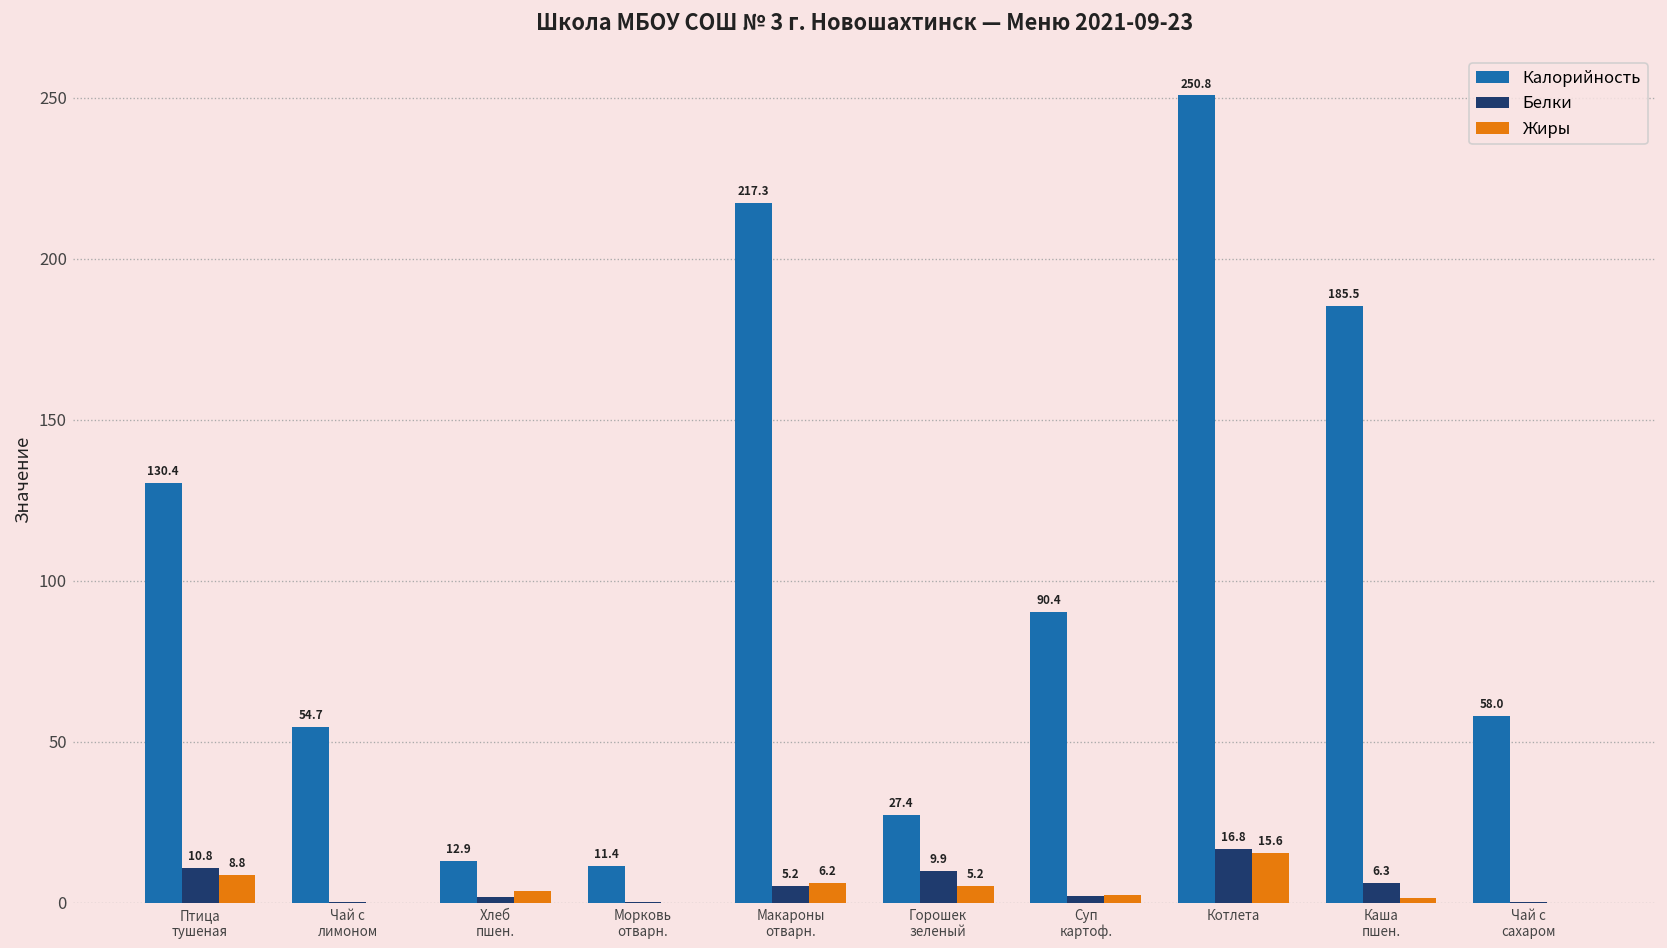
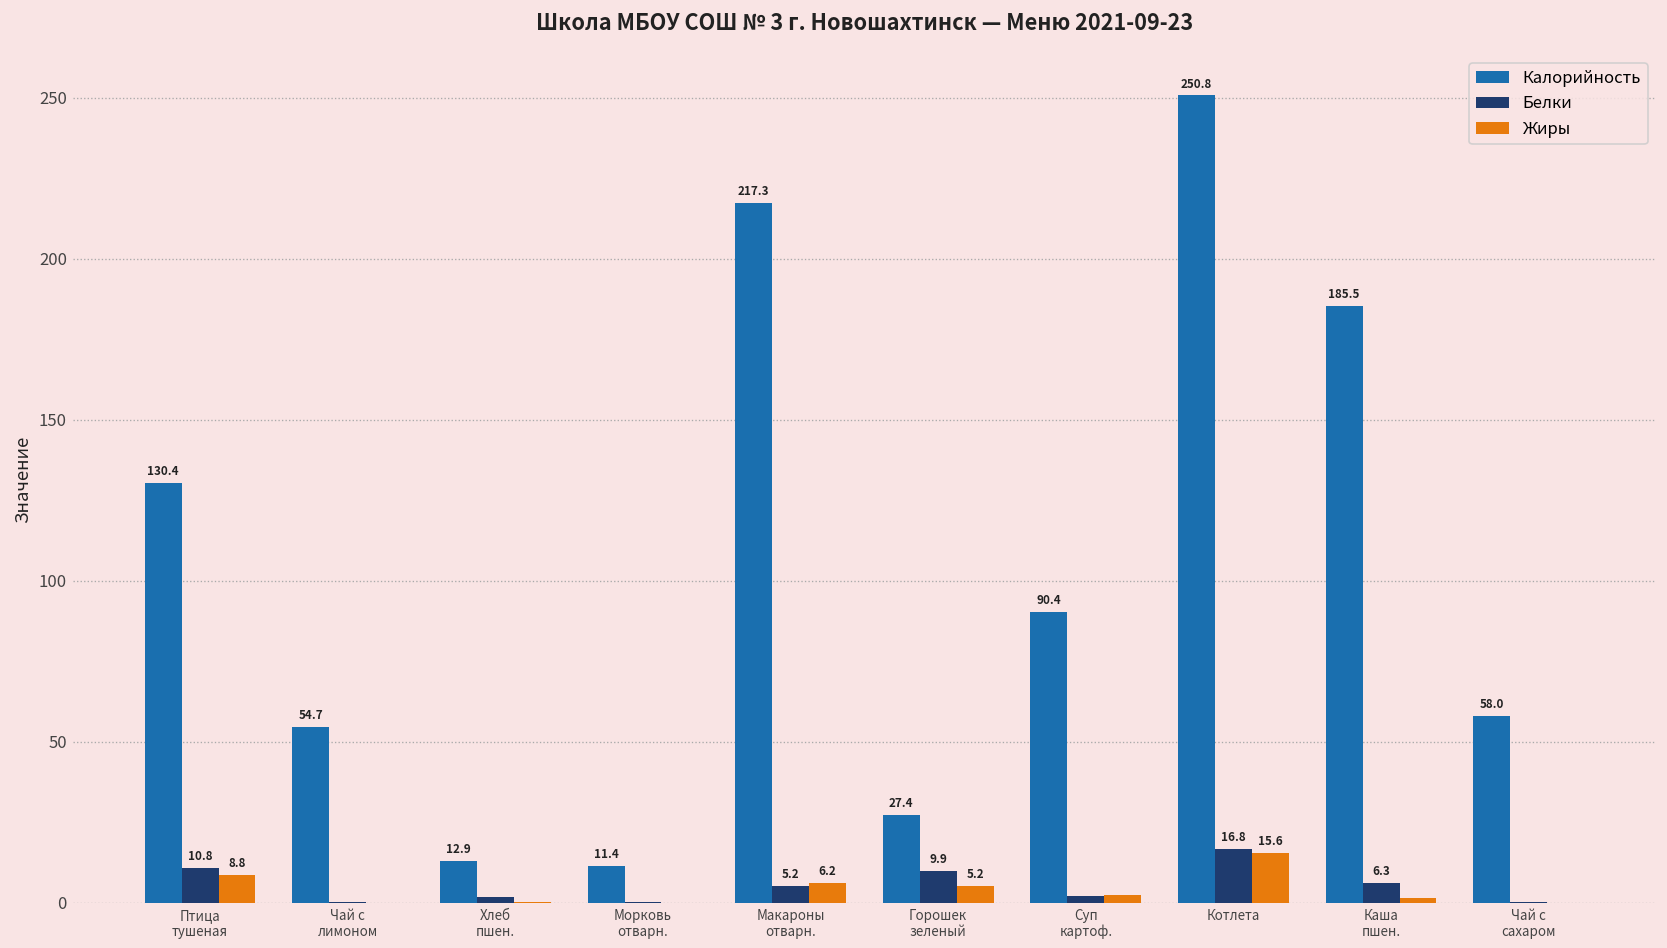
Жиры, Хлеб пшен.: 4 -> 0
